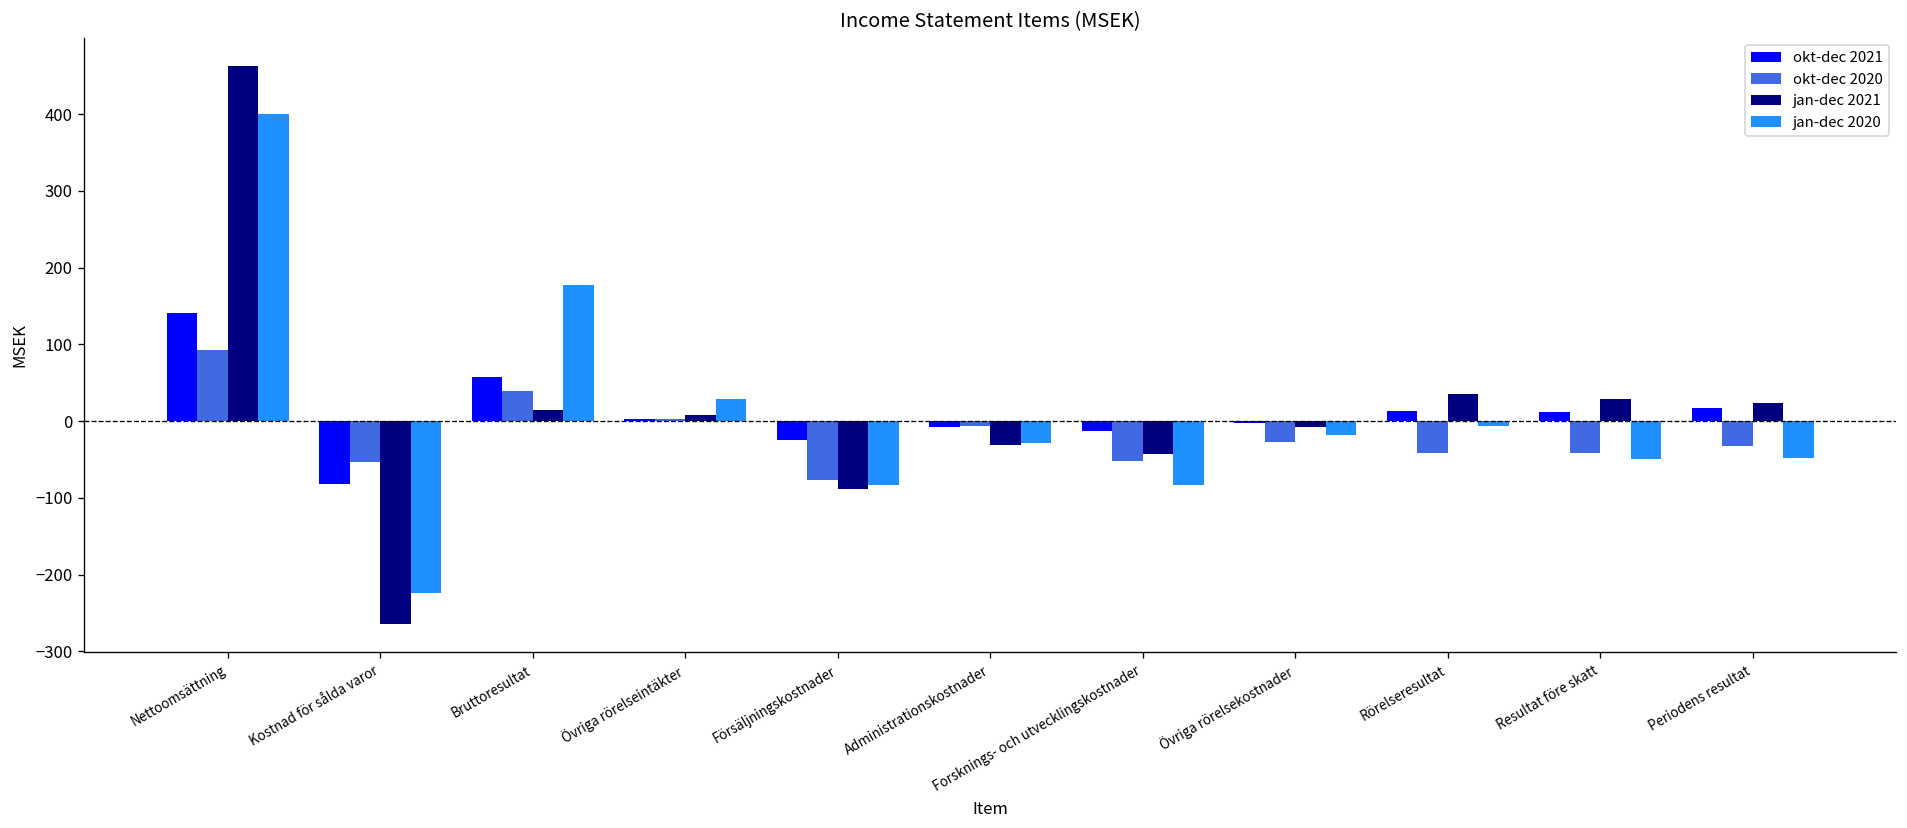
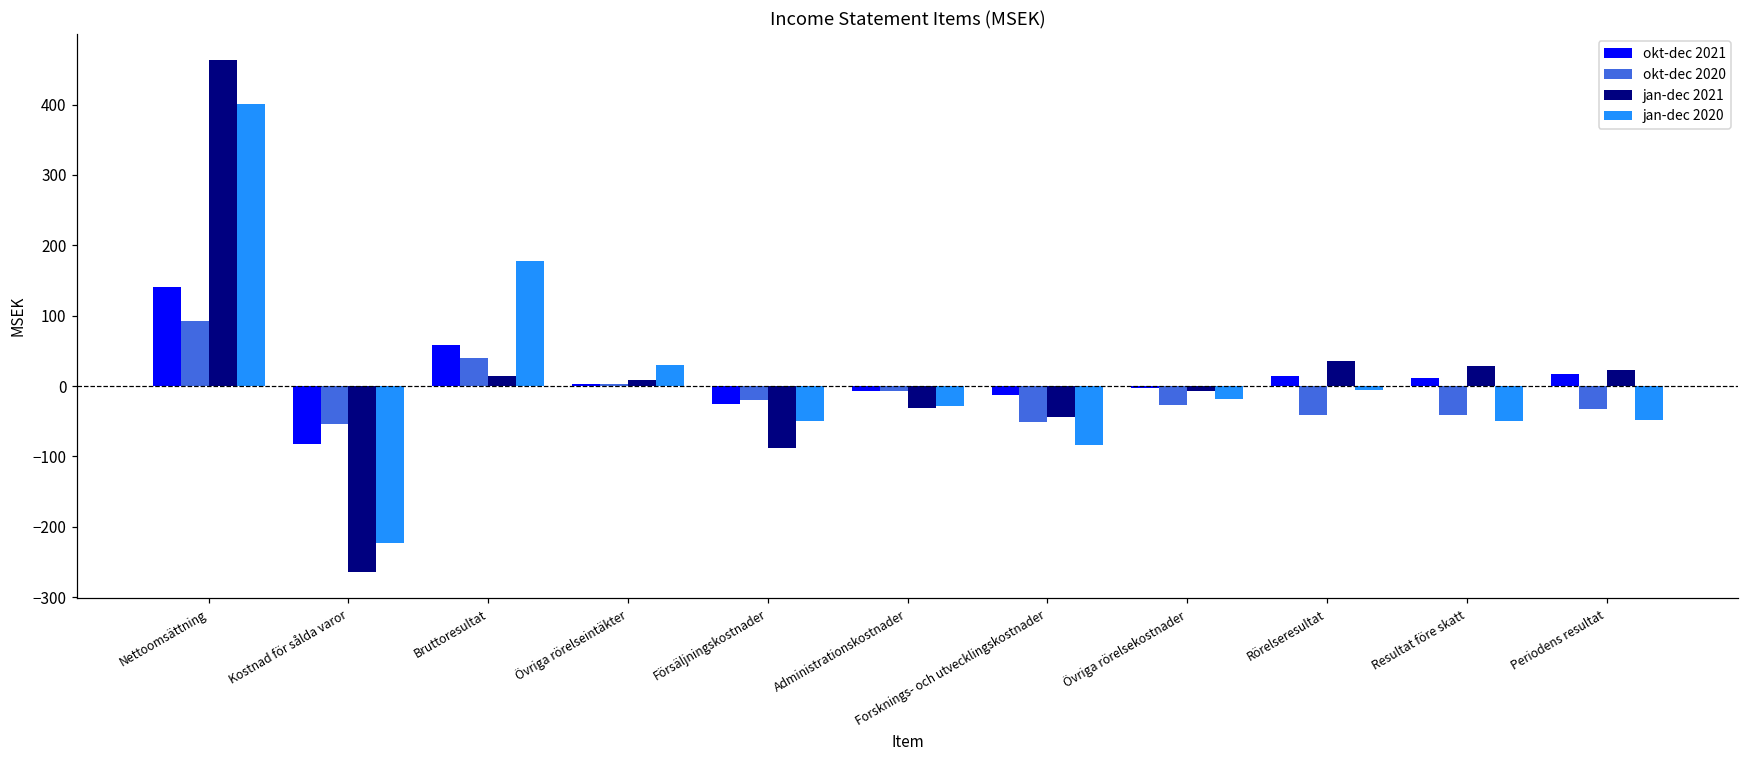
okt-dec 2020, Försäljningskostnader: -80 -> -20
jan-dec 2020, Försäljningskostnader: -80 -> -50
